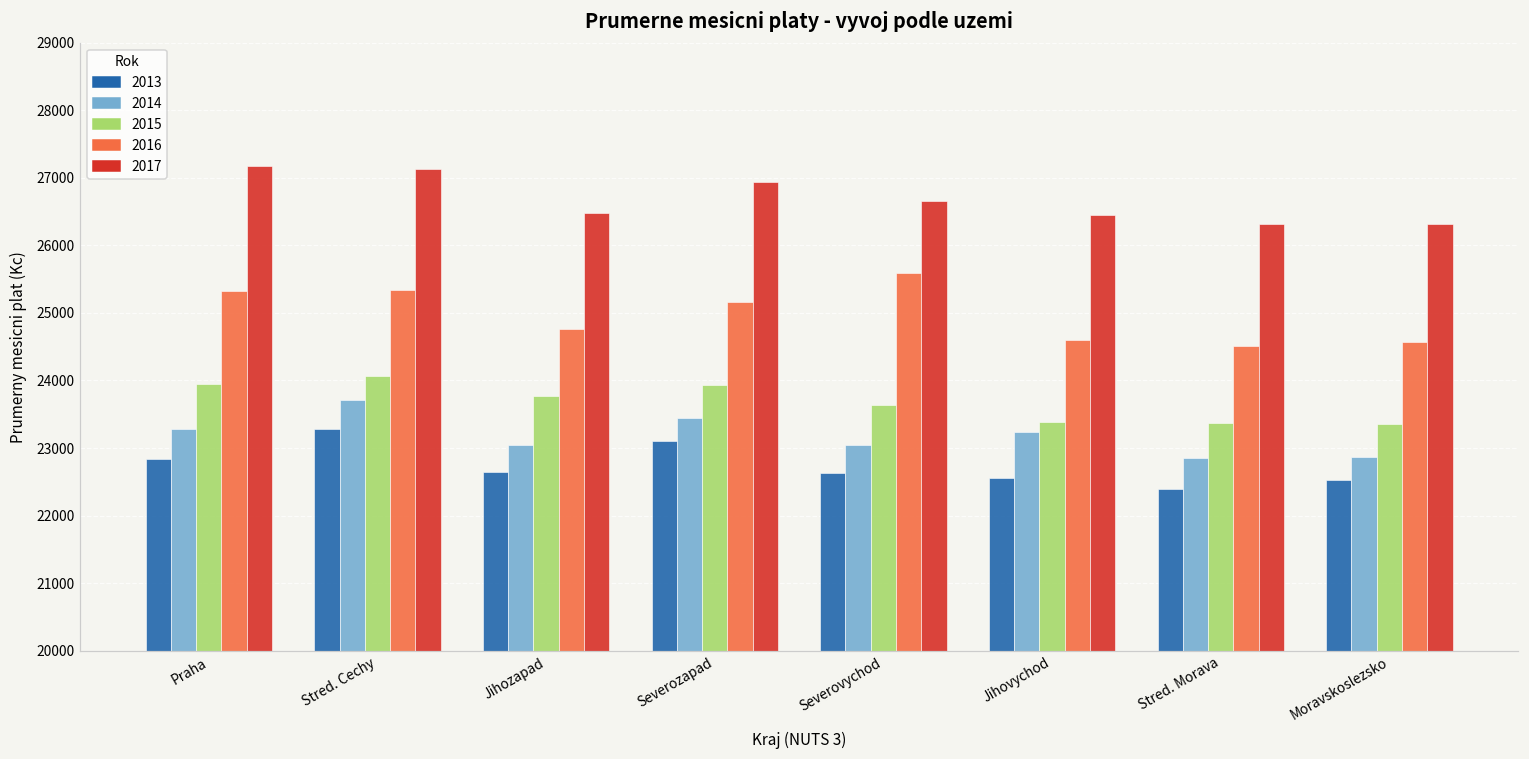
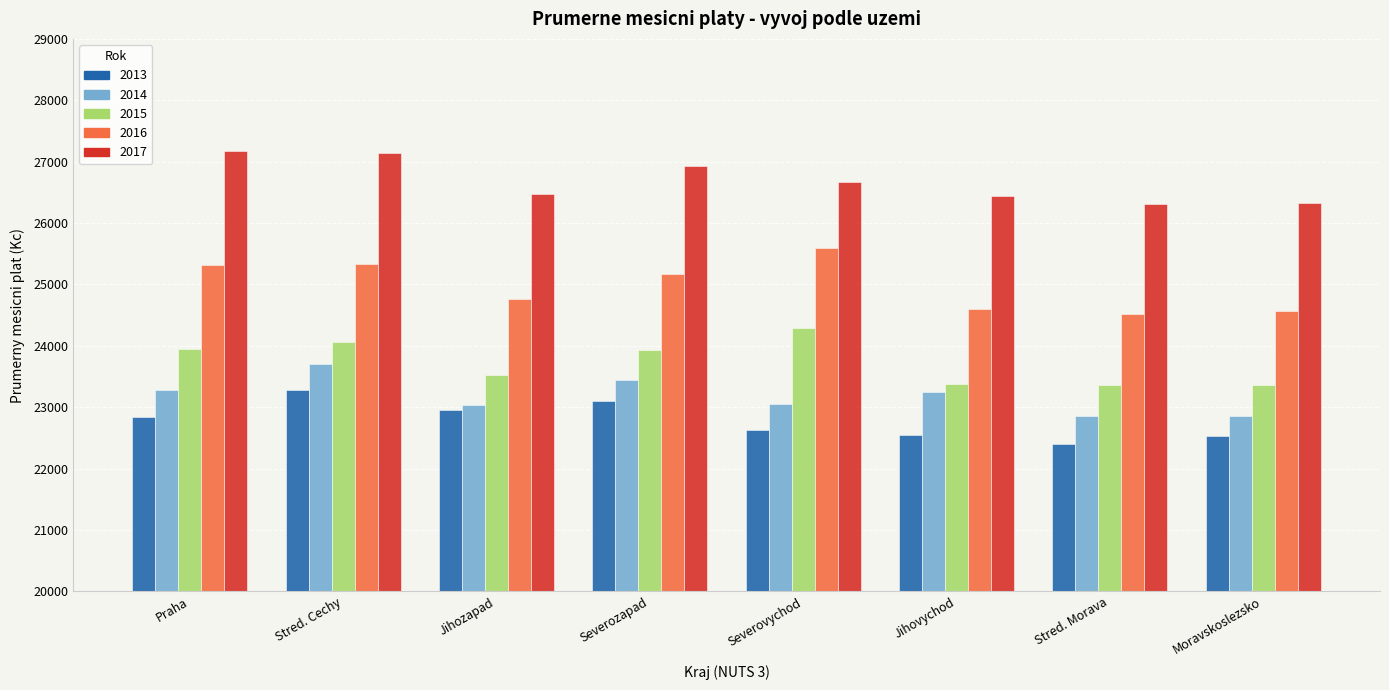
2013, Jihozapad: 22600 -> 23000
2015, Jihozapad: 23800 -> 23500
2015, Severovychod: 23600 -> 24300
